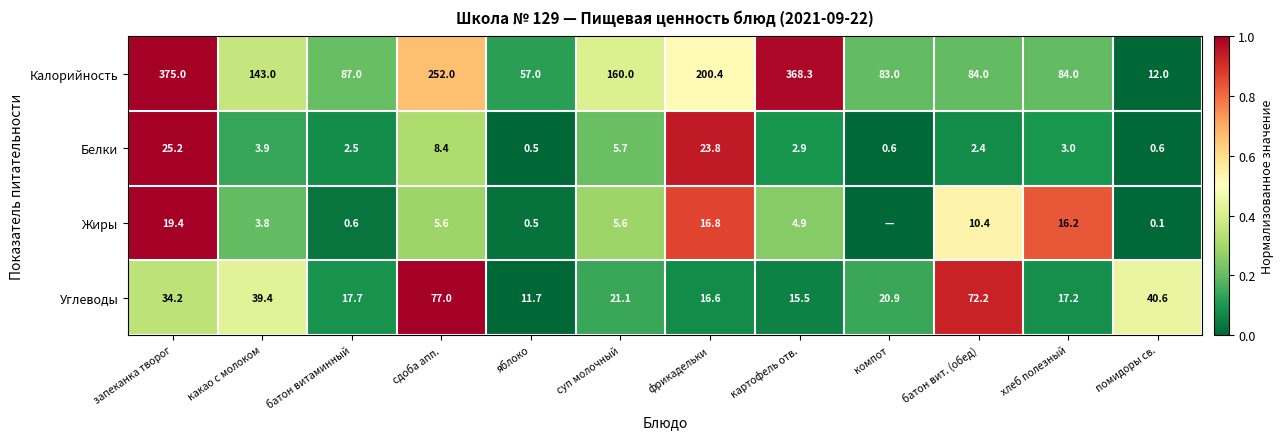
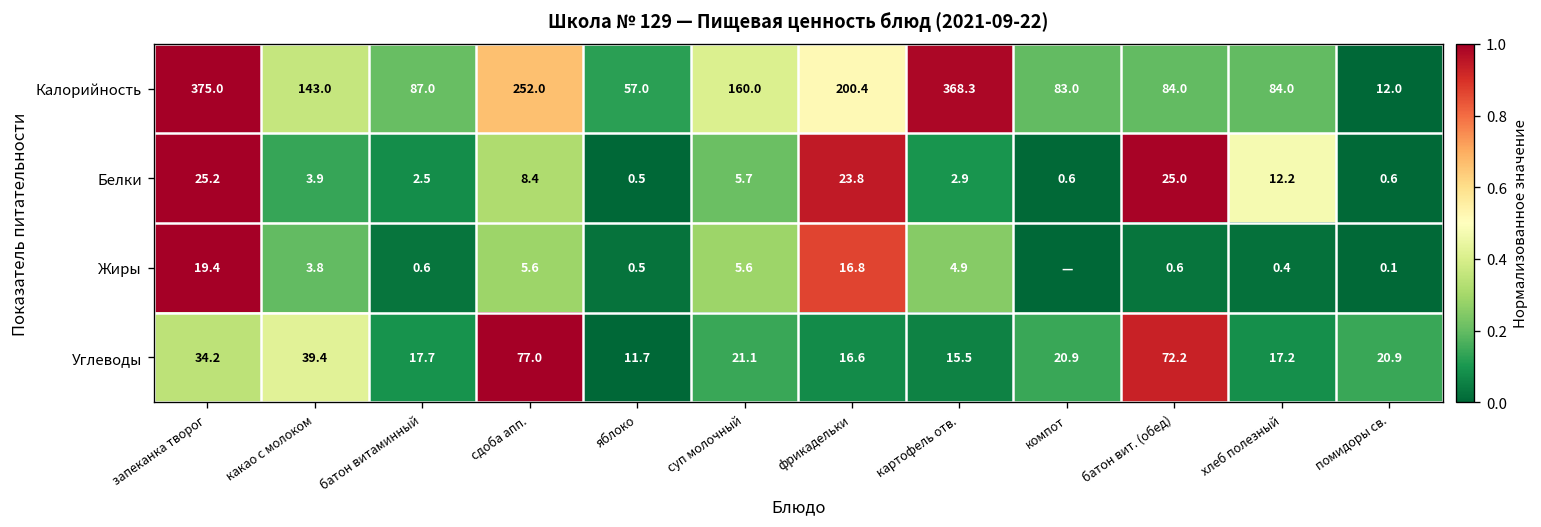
Белки, батон вит. (обед): 2.4 -> 25.0
Белки, хлеб полезный: 3.0 -> 12.2
Жиры, батон вит. (обед): 10.4 -> 0.6
Жиры, хлеб полезный: 16.2 -> 0.4
Углеводы, помидоры св.: 40.6 -> 20.9
